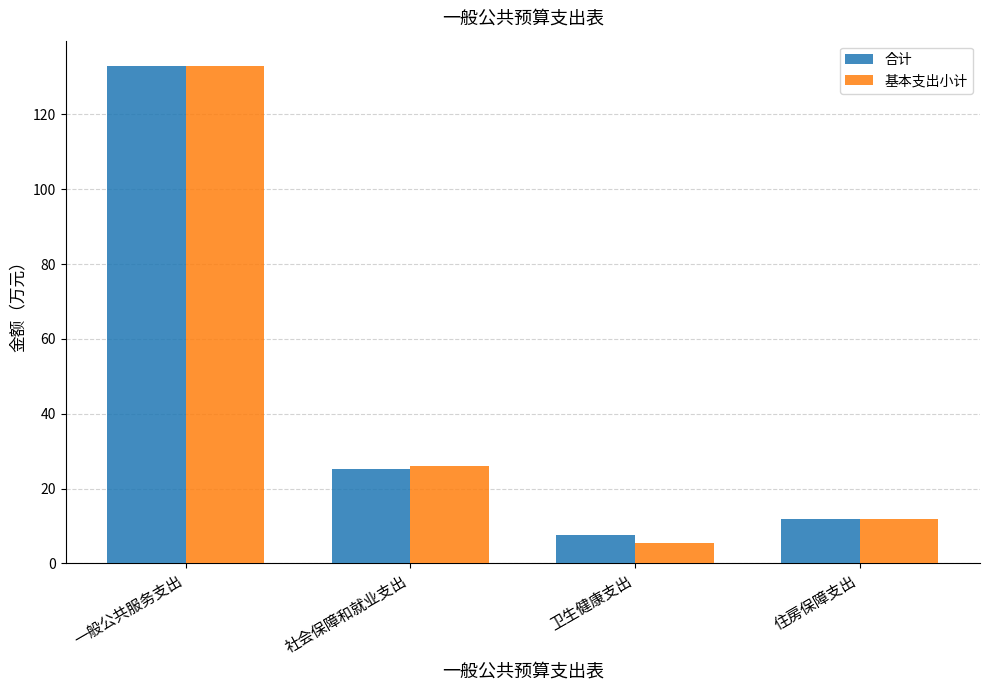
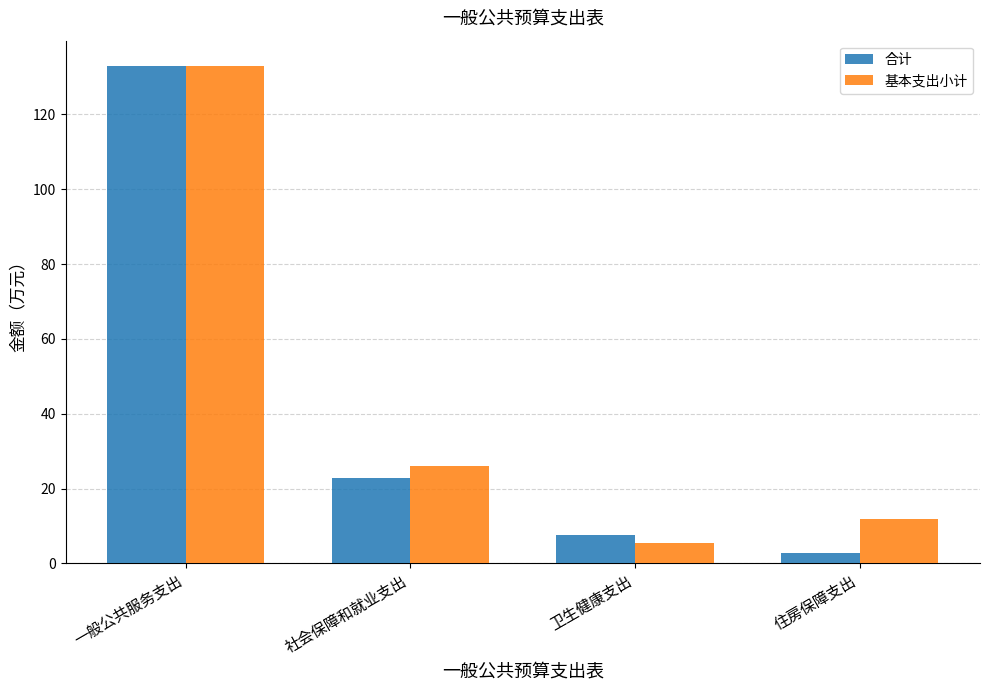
合计, 社会保障和就业支出: 25 -> 23
合计, 住房保障支出: 12 -> 3
